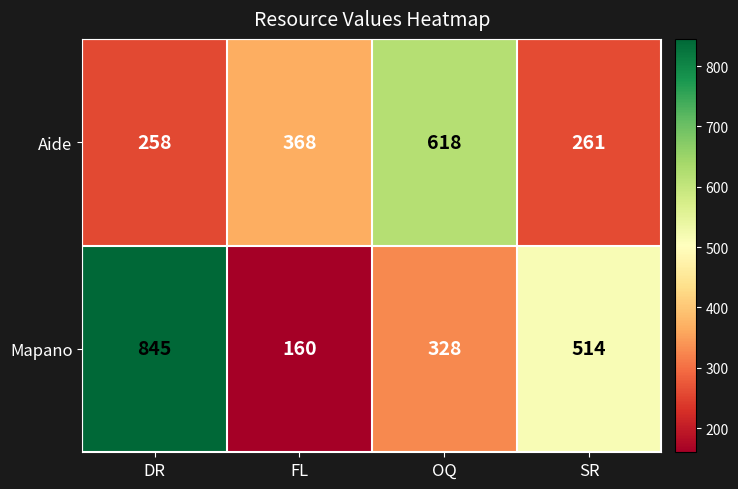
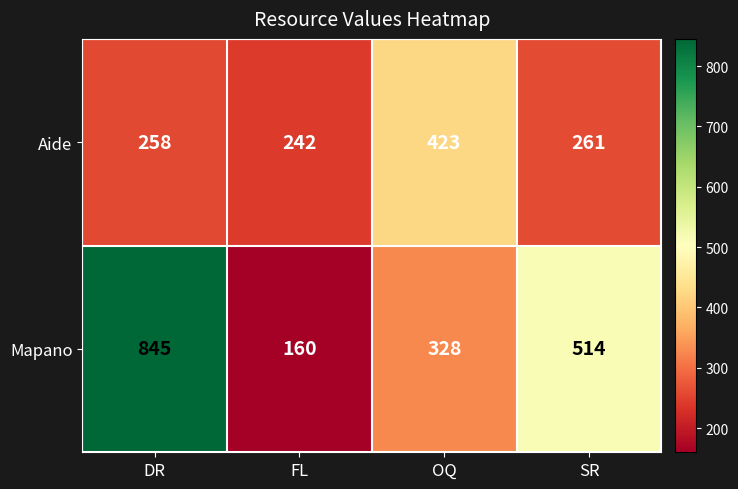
Aide, FL: 368 -> 242
Aide, OQ: 618 -> 423
